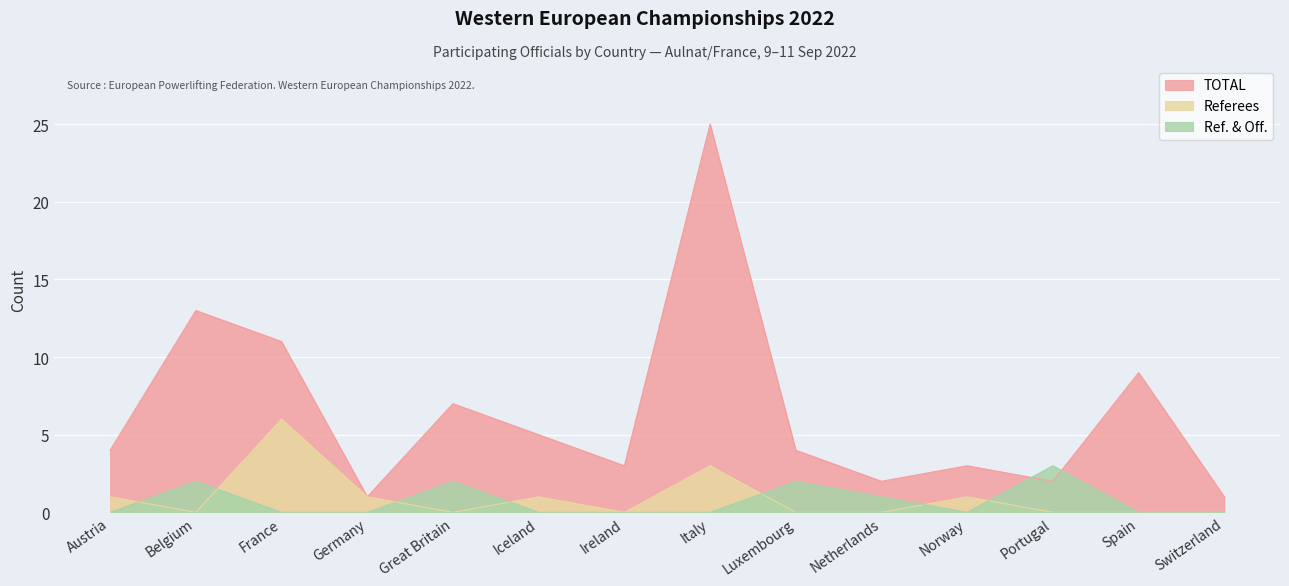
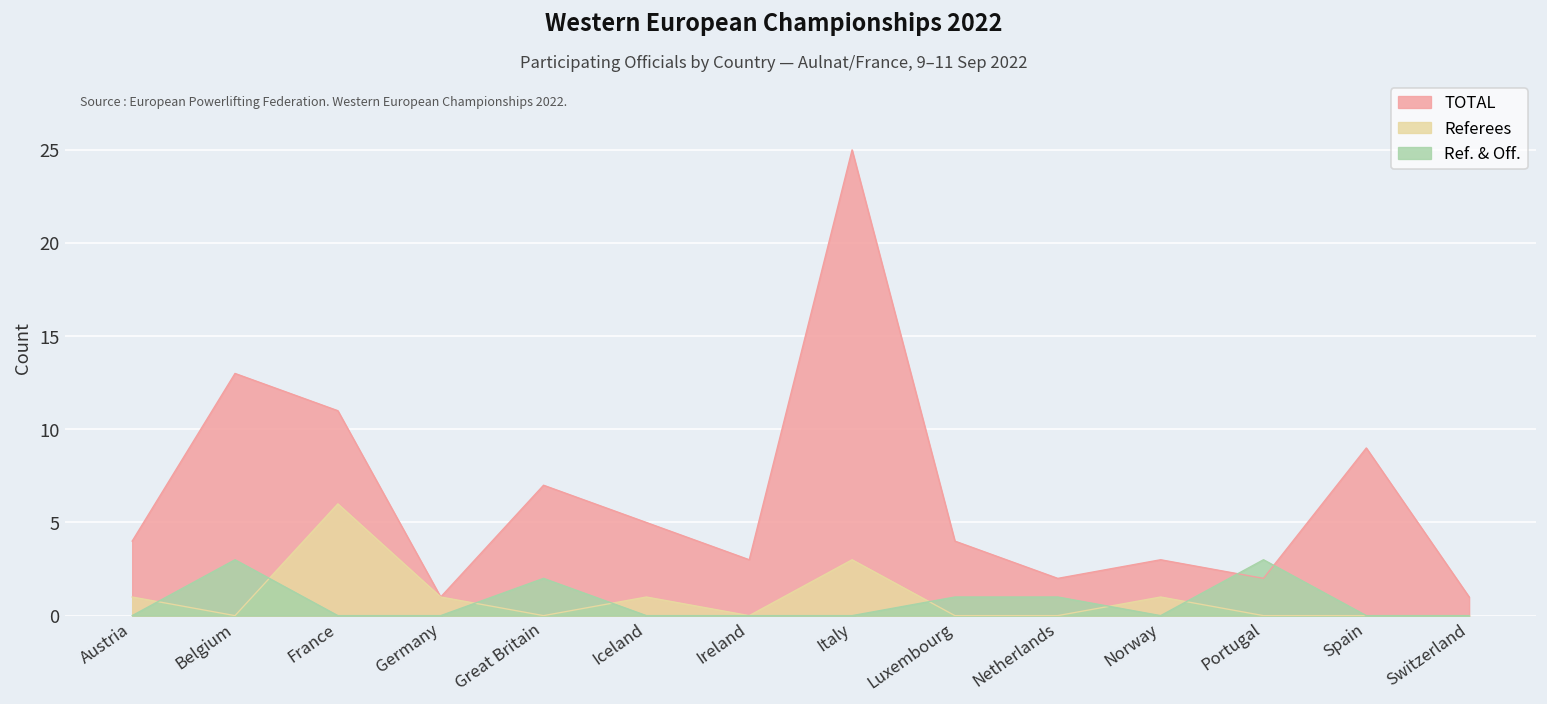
Ref. & Off., Belgium: 2 -> 3
Ref. & Off., Luxembourg: 2 -> 1
